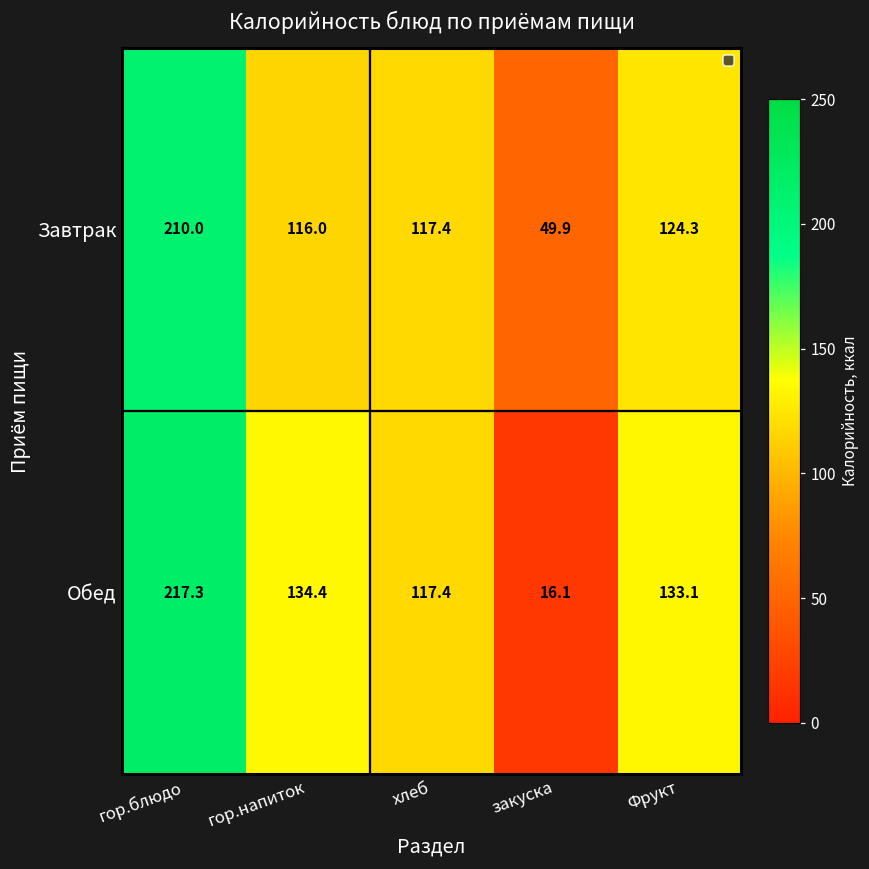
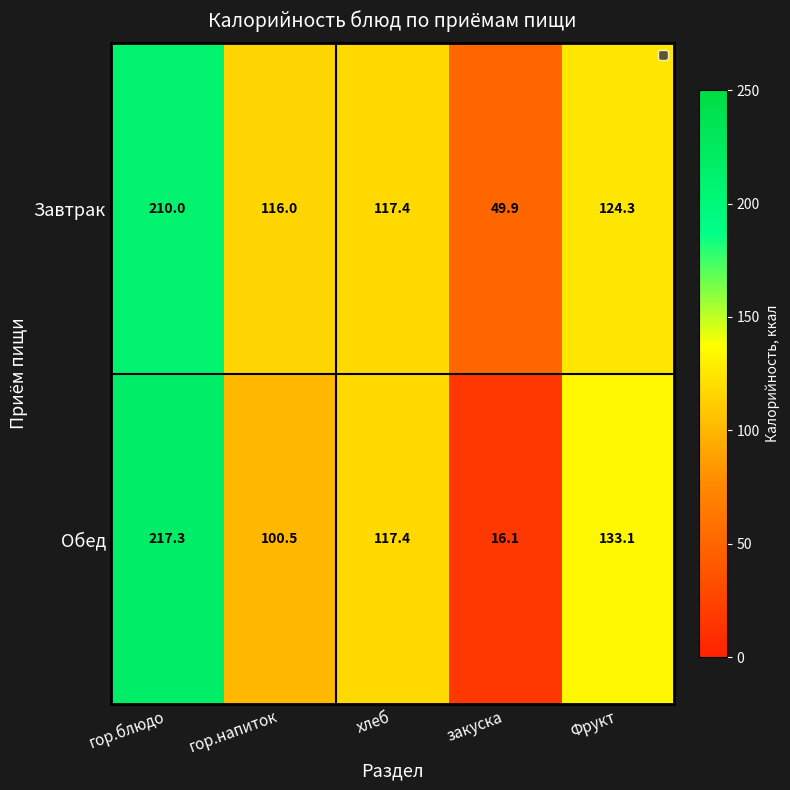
Обед, гор.напиток: 134.4 -> 100.5
